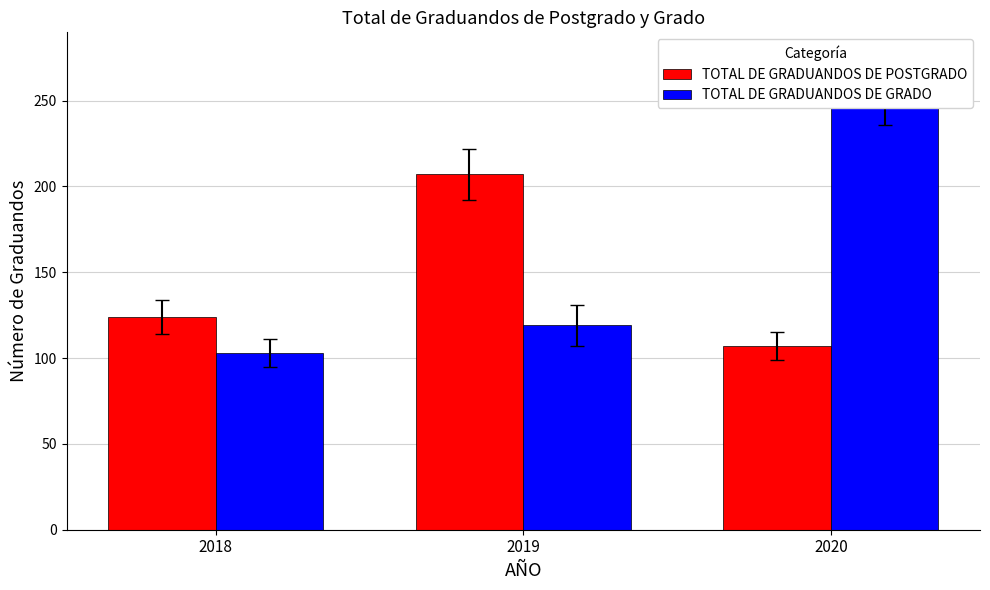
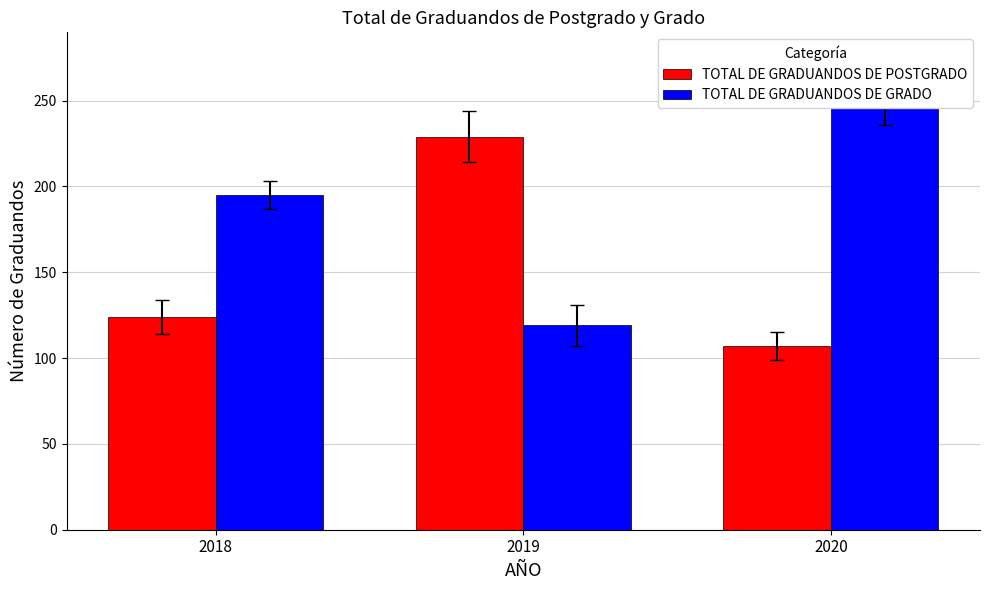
TOTAL DE GRADUANDOS DE GRADO, 2018: 103 -> 195
TOTAL DE GRADUANDOS DE POSTGRADO, 2019: 207 -> 229
